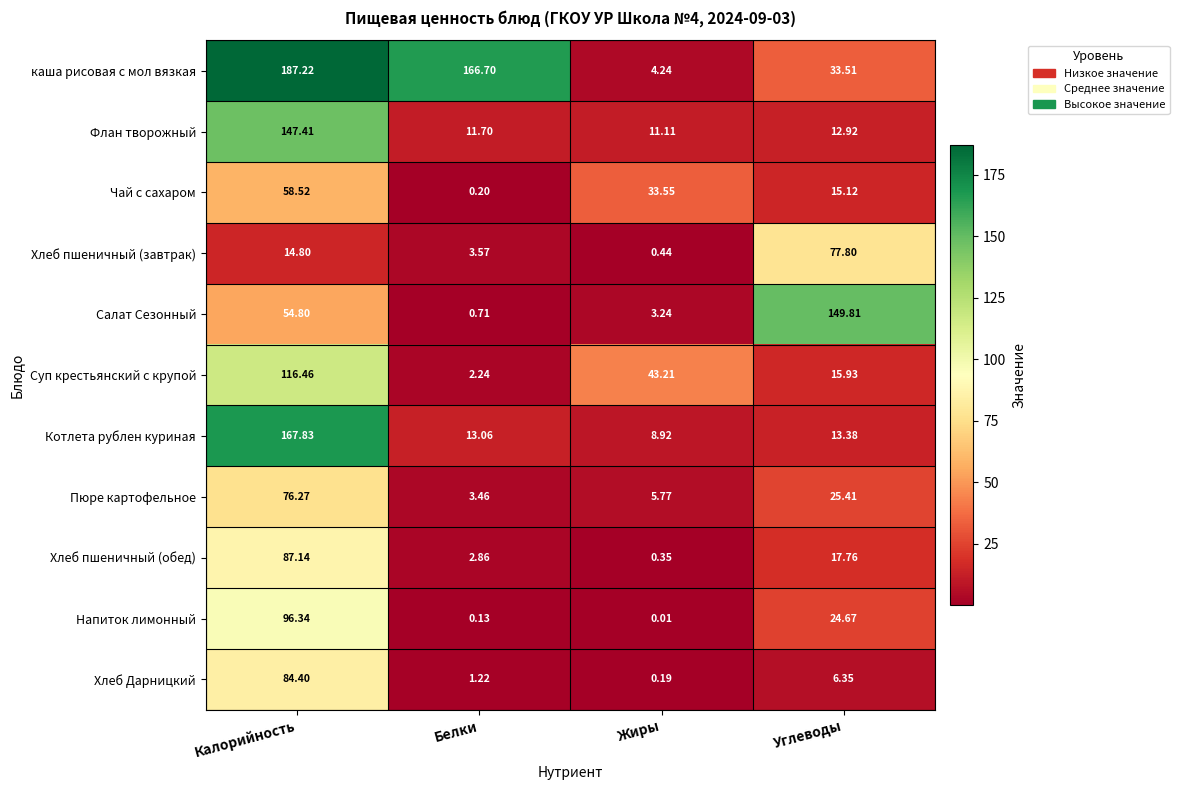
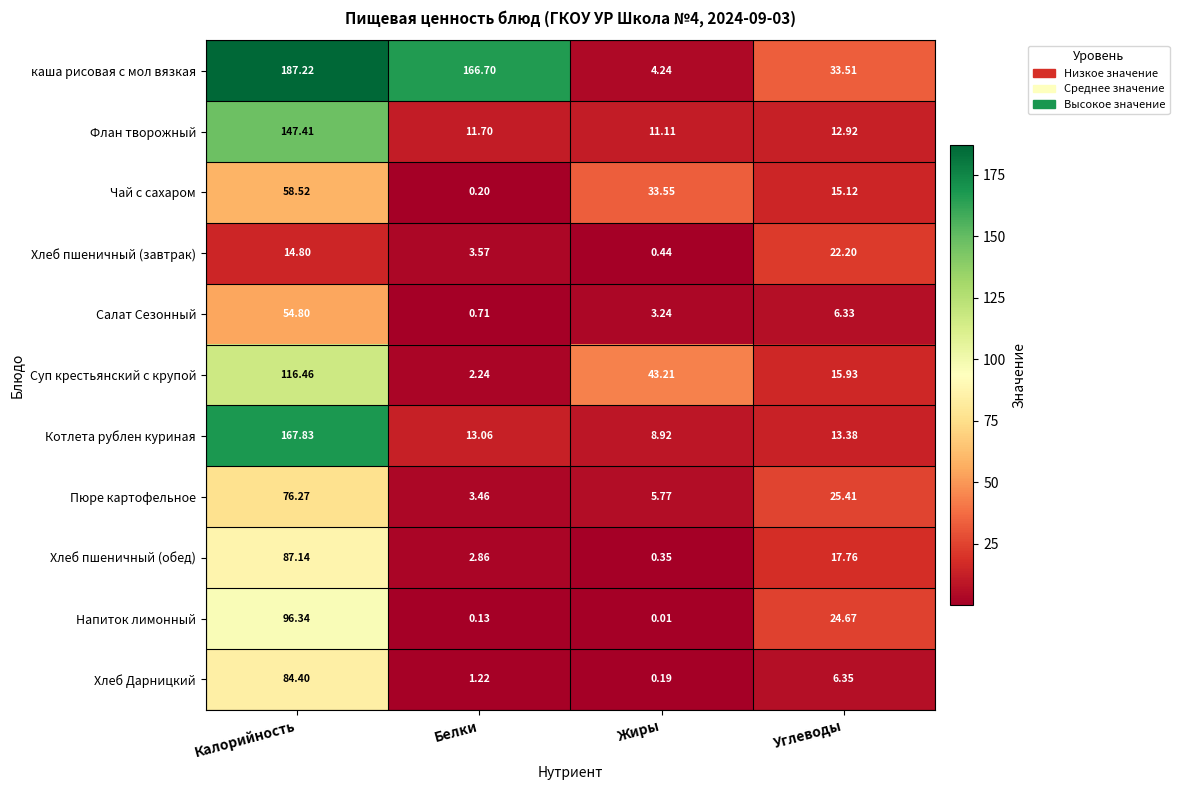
Хлеб пшеничный (завтрак), Углеводы: 77.80 -> 22.20
Салат Сезонный, Углеводы: 149.81 -> 6.33
